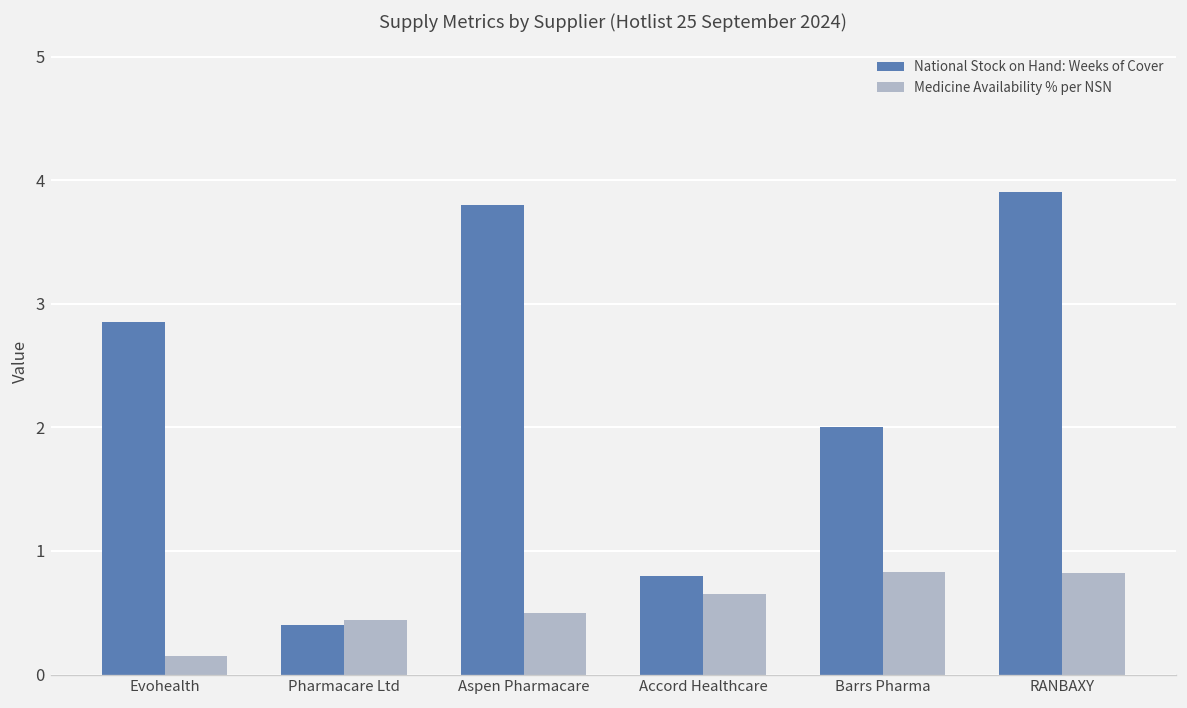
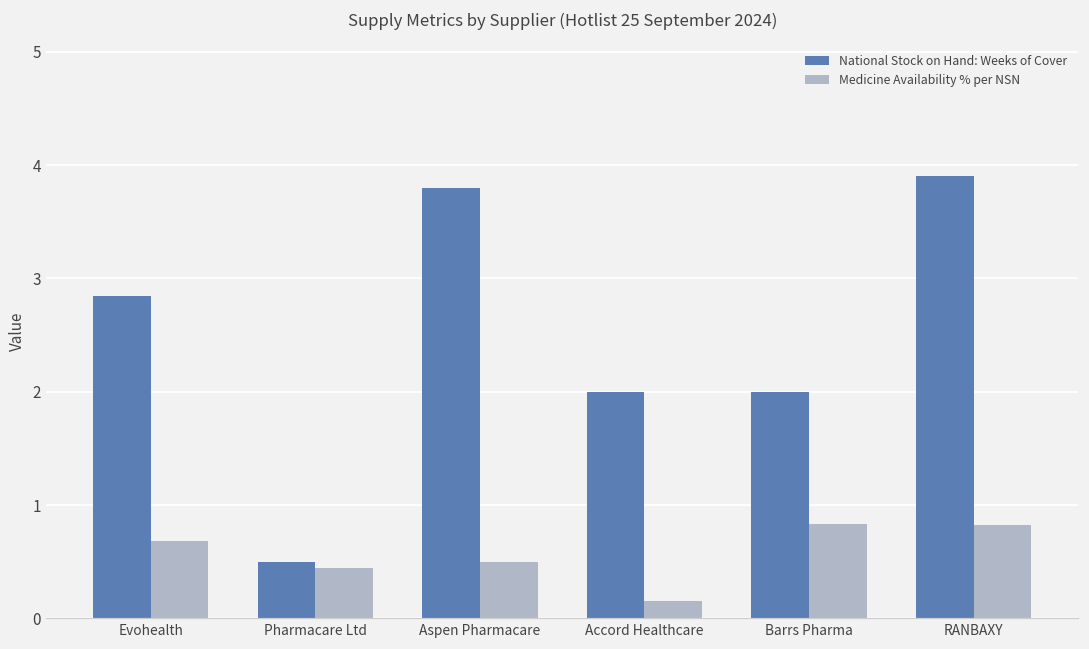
Medicine Availability % per NSN, Evohealth: 0.15 -> 0.68
National Stock on Hand: Weeks of Cover, Pharmacare Ltd: 0.4 -> 0.5
National Stock on Hand: Weeks of Cover, Accord Healthcare: 0.8 -> 2.0
Medicine Availability % per NSN, Accord Healthcare: 0.65 -> 0.15
